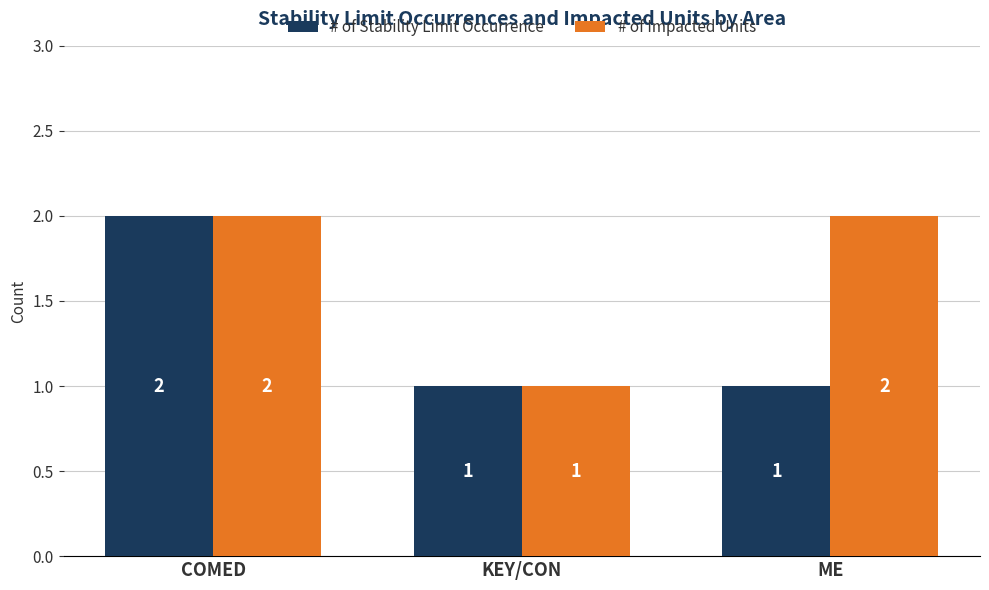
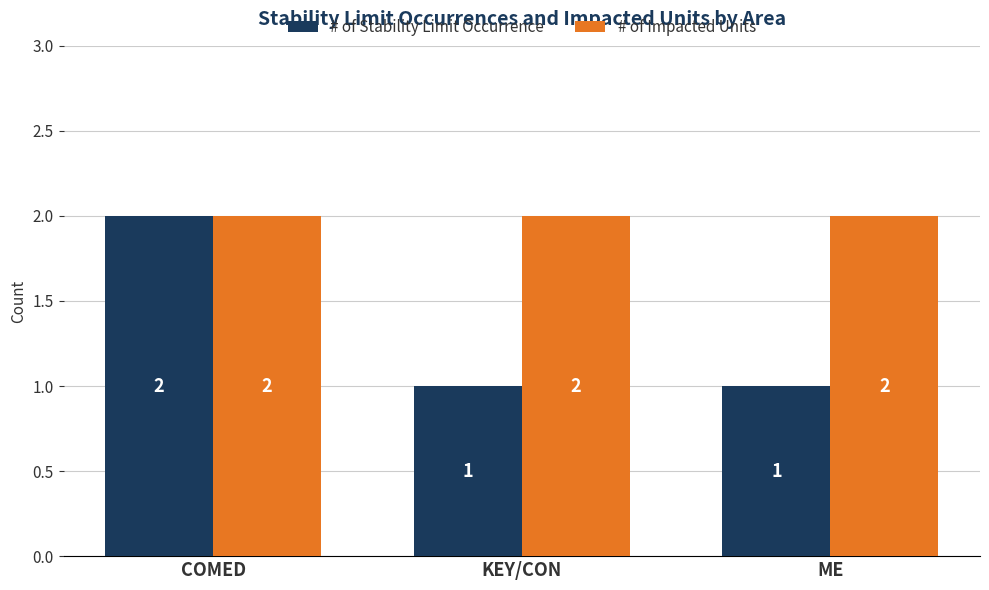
# of Impacted Units, KEY/CON: 1 -> 2
